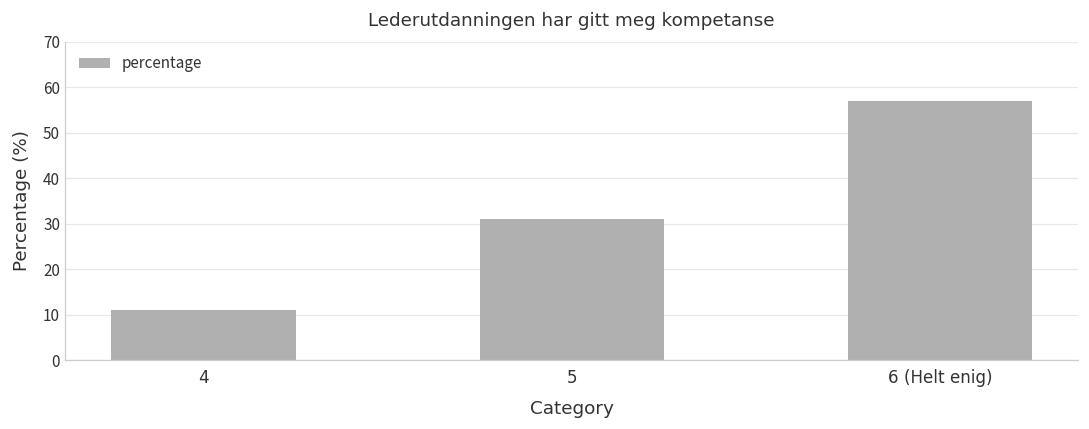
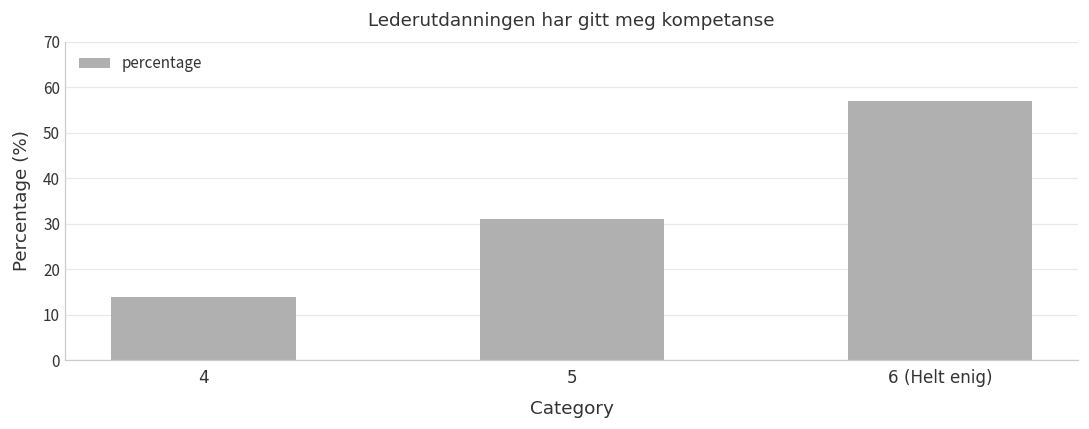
4: 11 -> 14
